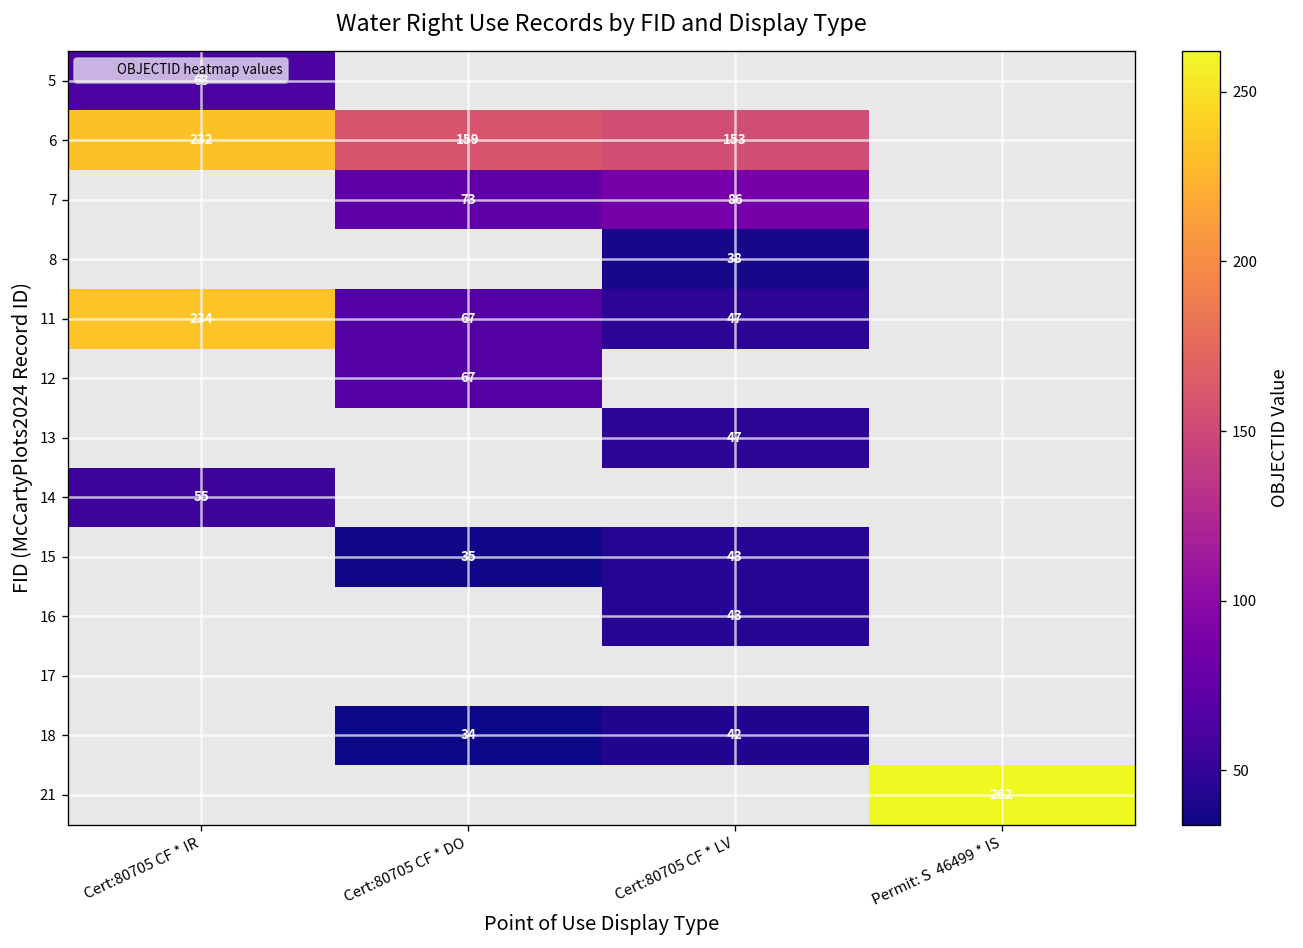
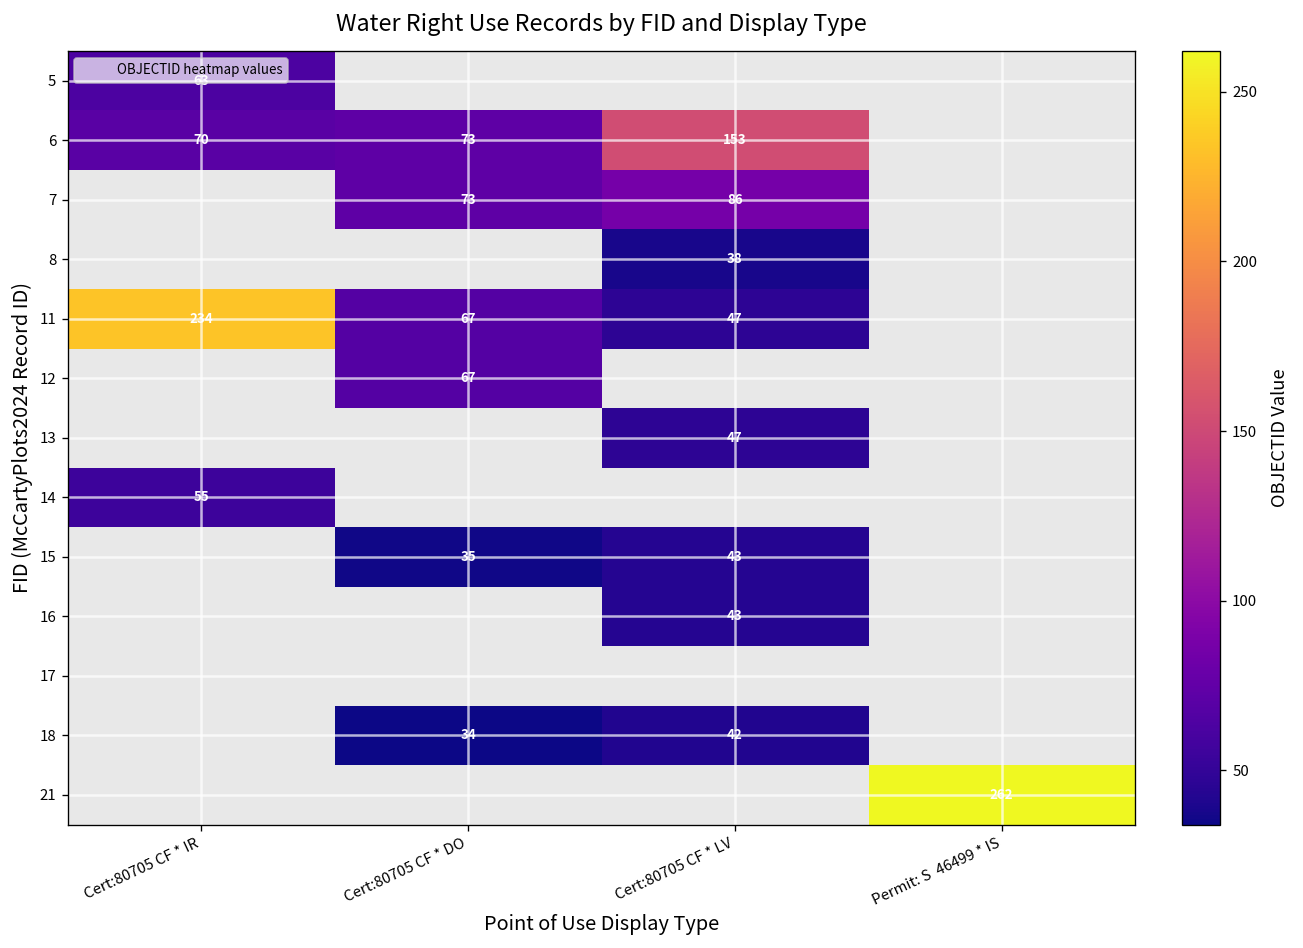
6, Cert:80705 CF * IR: 232 -> 70
6, Cert:80705 CF * DO: 159 -> 73
